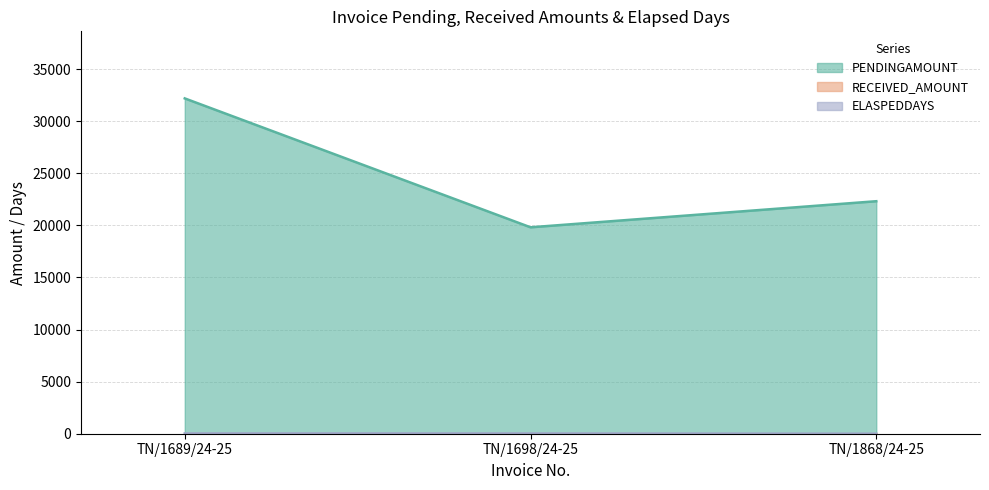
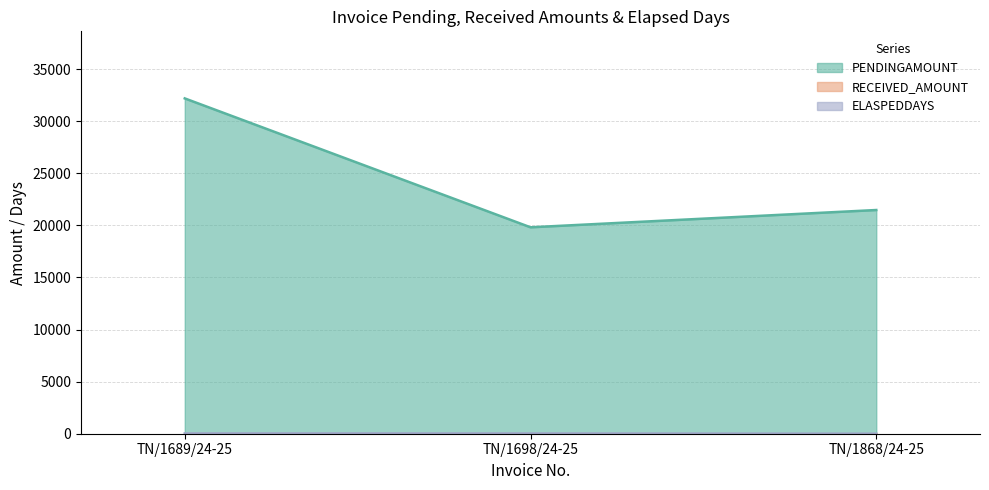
PENDINGAMOUNT, TN/1868/24-25: 22300 -> 21500
